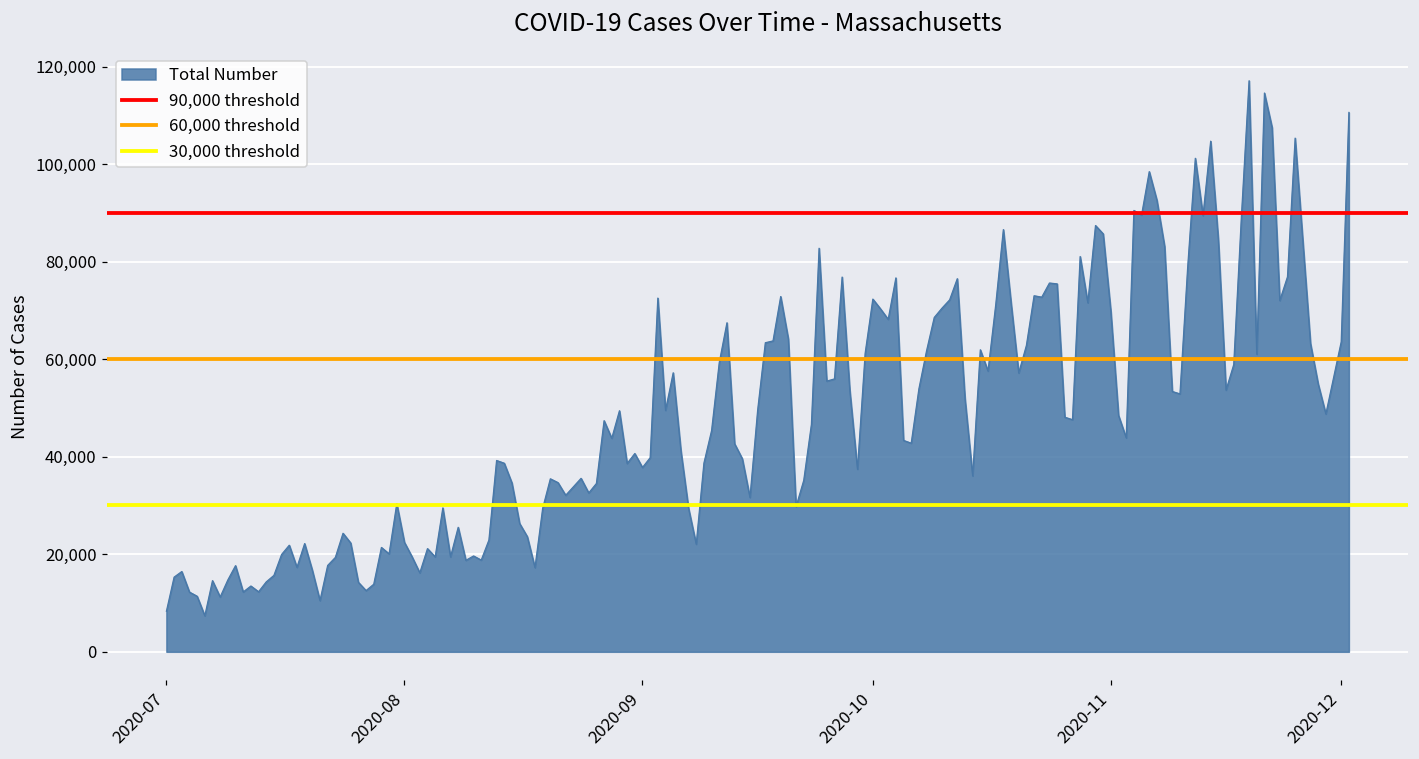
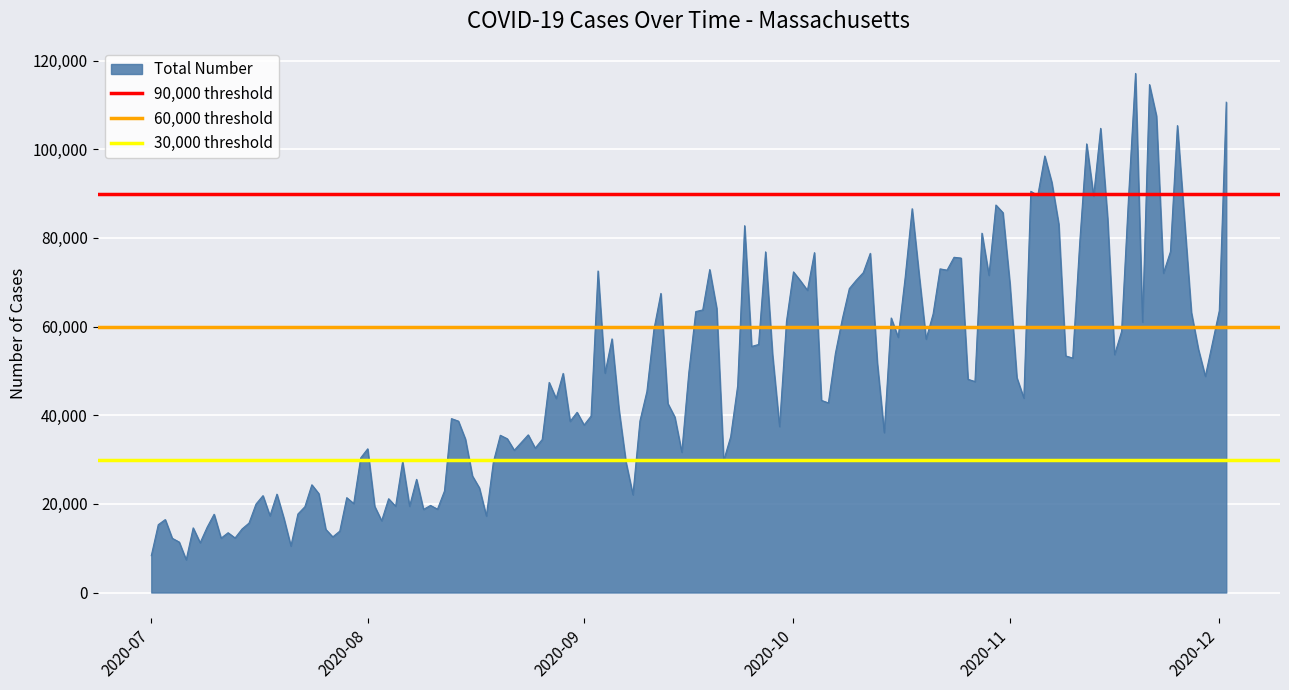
2020-08: 22,000 -> 32,000
